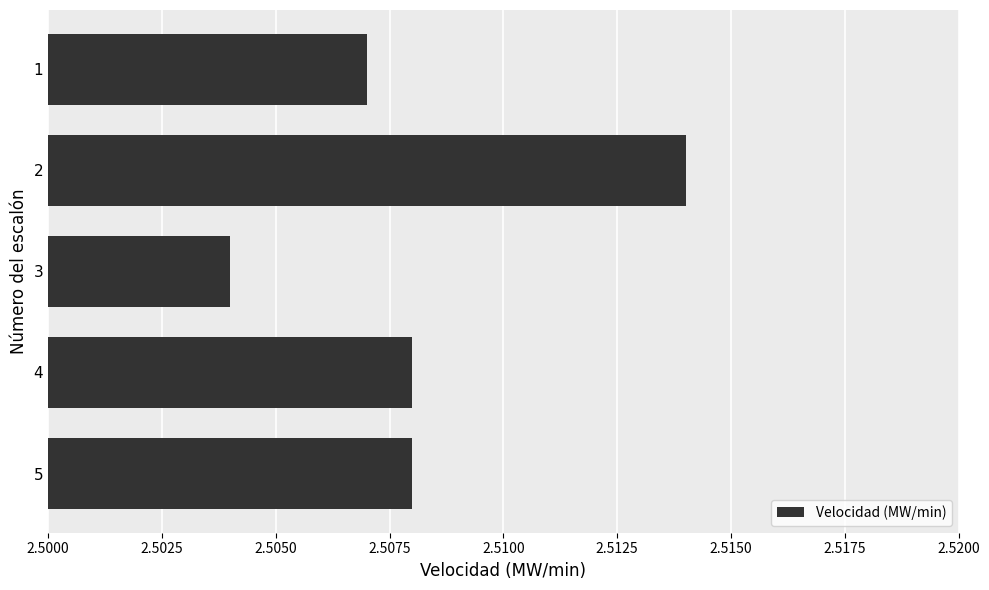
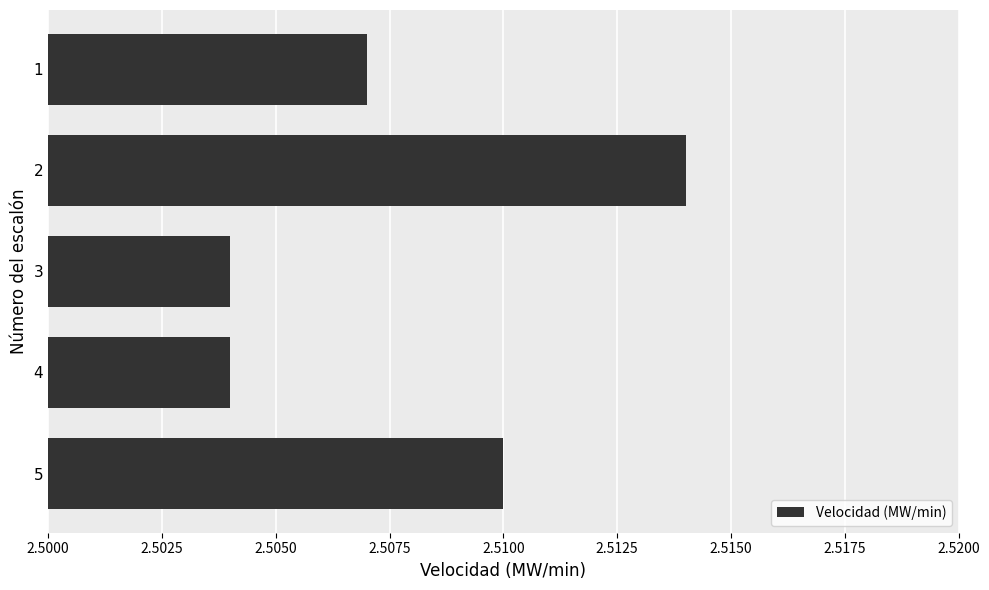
4: 2.508 -> 2.504
5: 2.508 -> 2.510
